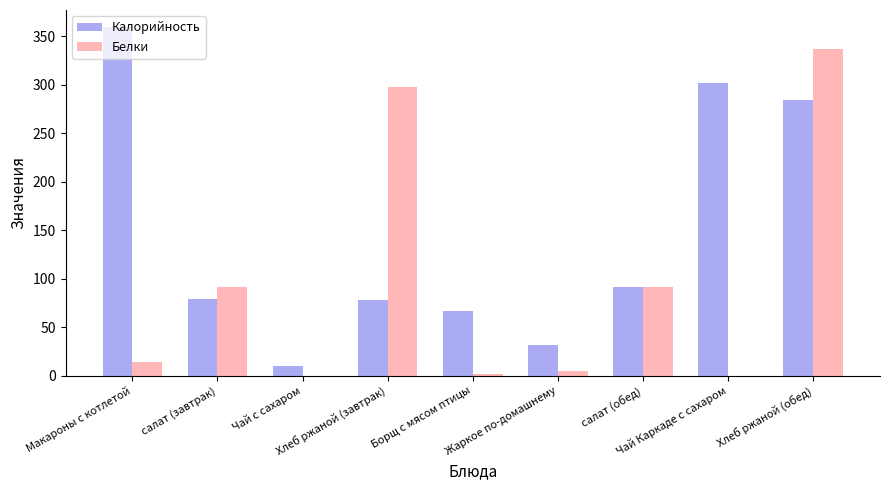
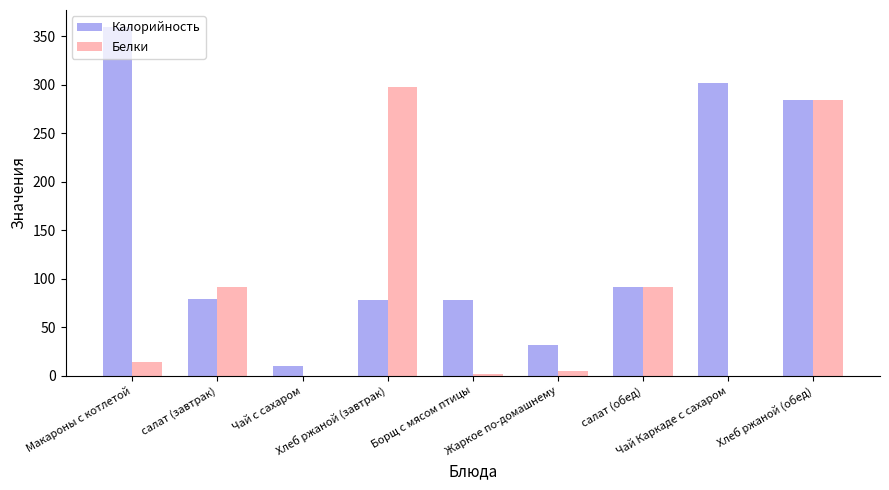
Калорийность, Борщ с мясом птицы: 70 -> 80
Белки, Хлеб ржаной (обед): 340 -> 280
